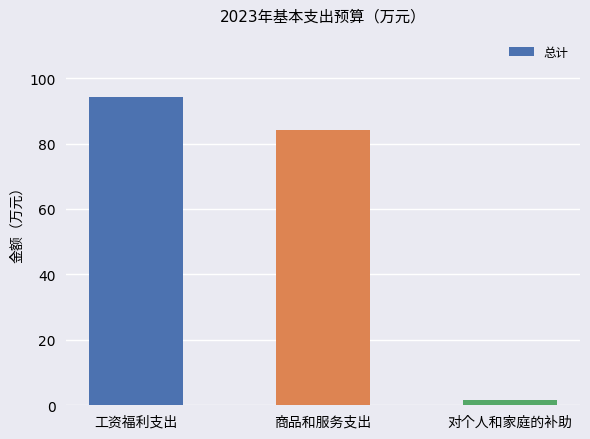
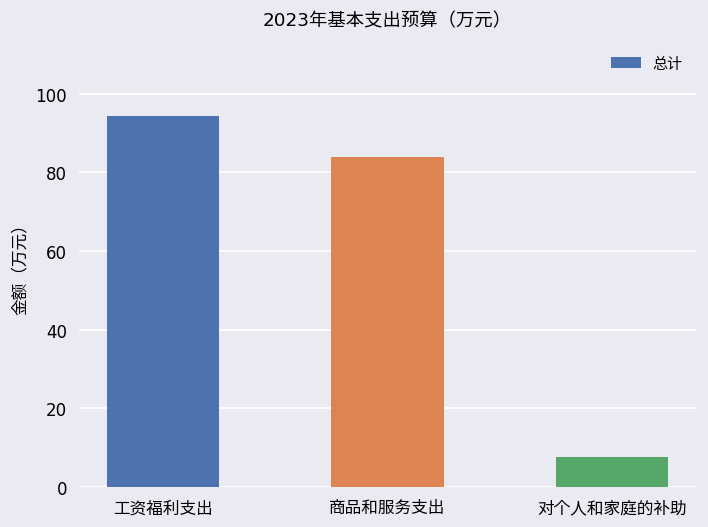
对个人和家庭的补助: 2 -> 8
